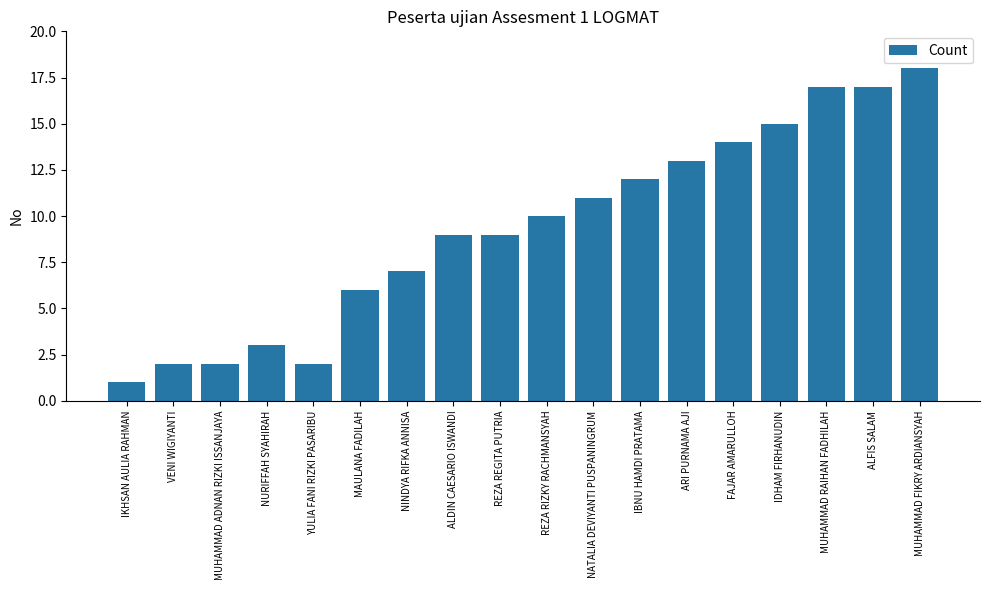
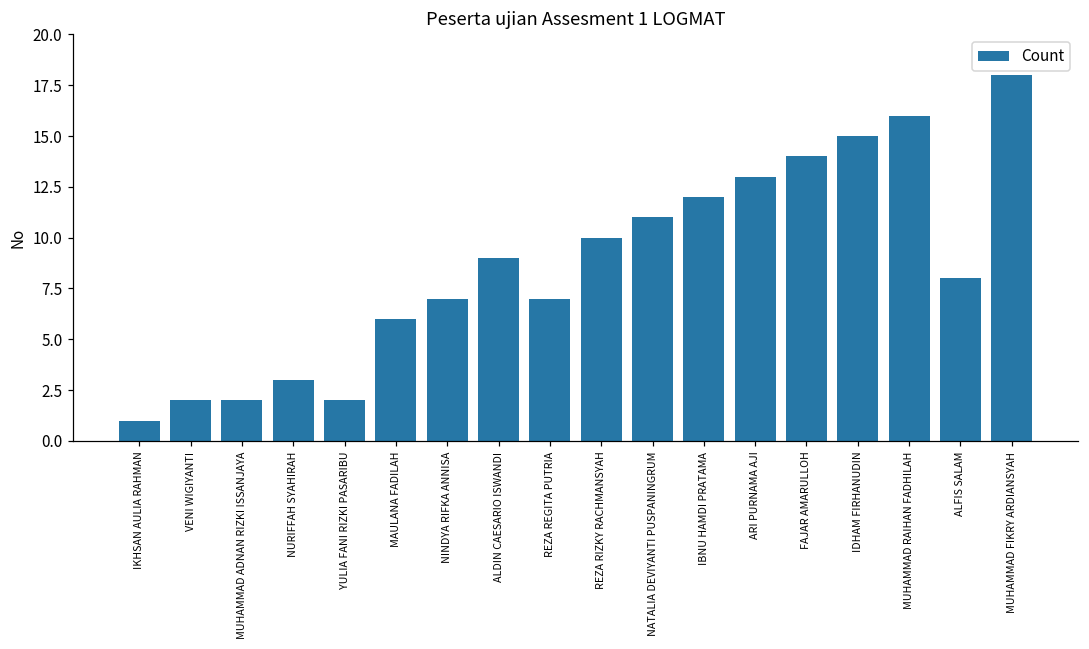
REZA REGITA PUTRIA: 9 -> 7
MUHAMMAD RAIHAN FADHILAH: 17 -> 16
ALFIS SALAM: 17 -> 8
